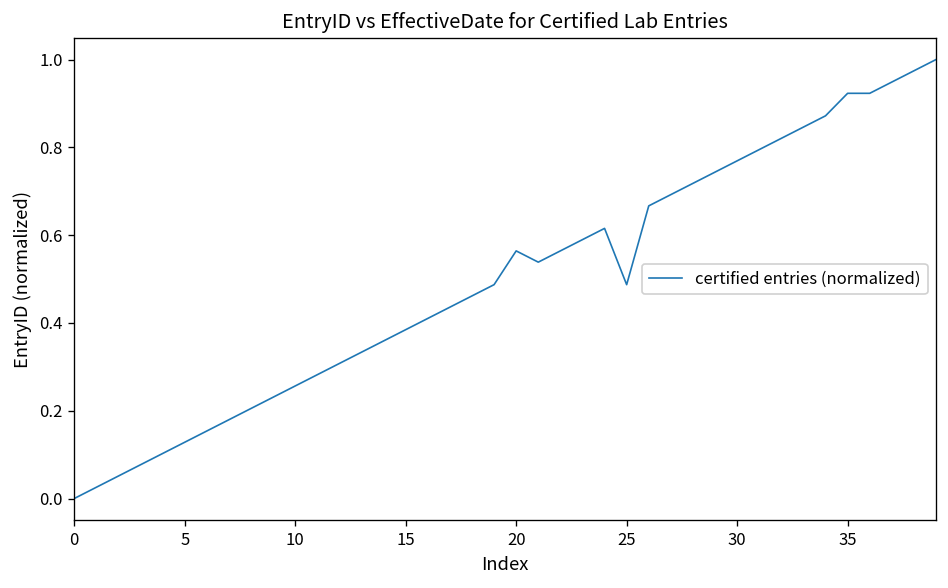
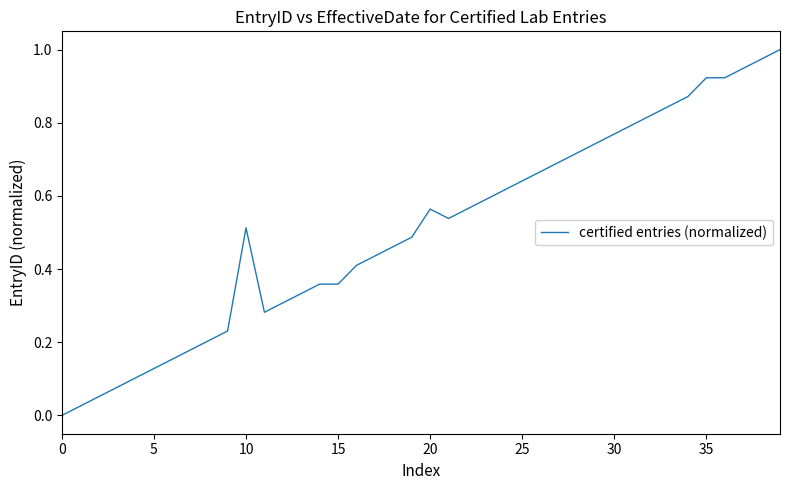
10: 0.26 -> 0.51
15: 0.38 -> 0.36
25: 0.49 -> 0.64
